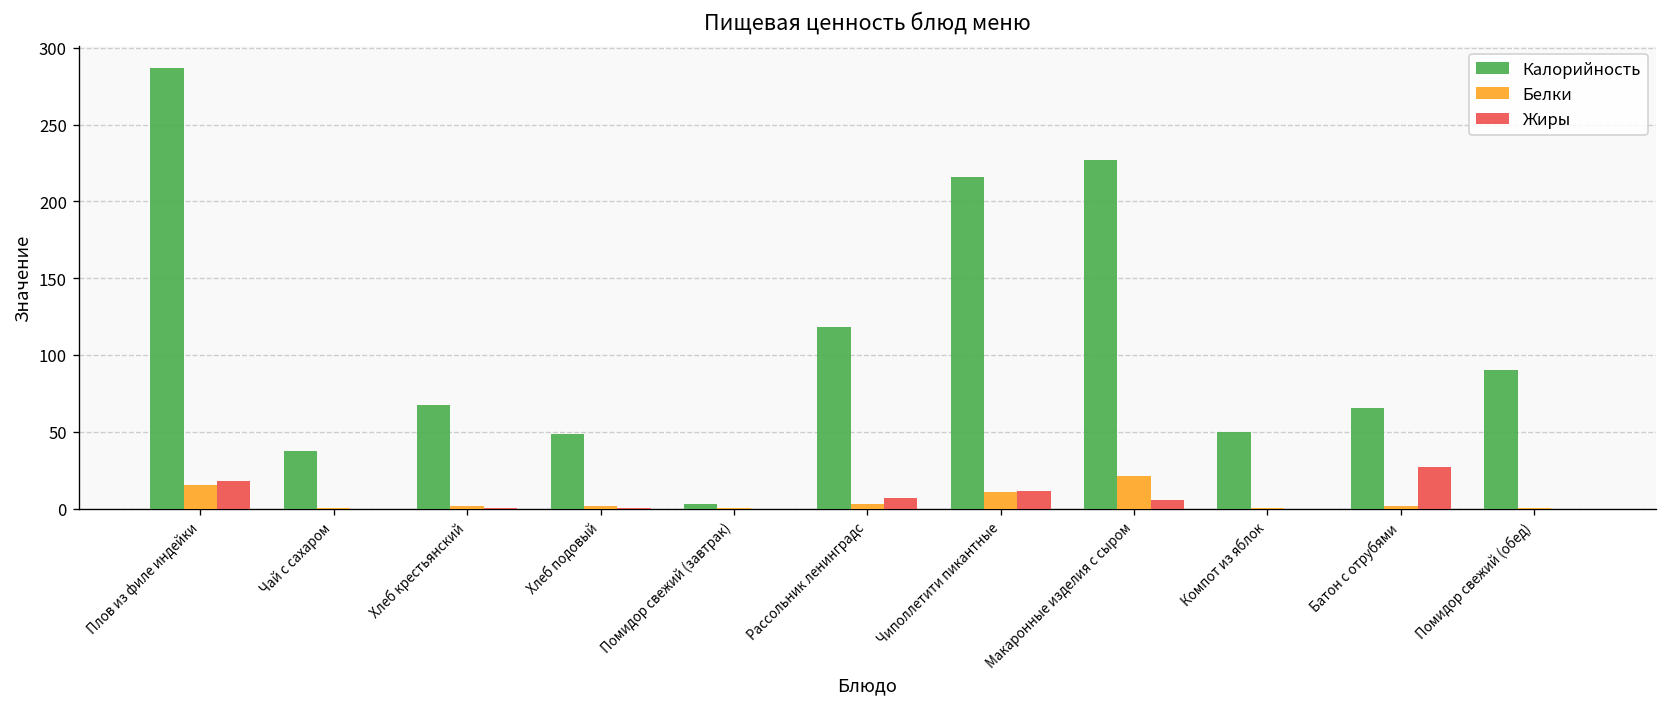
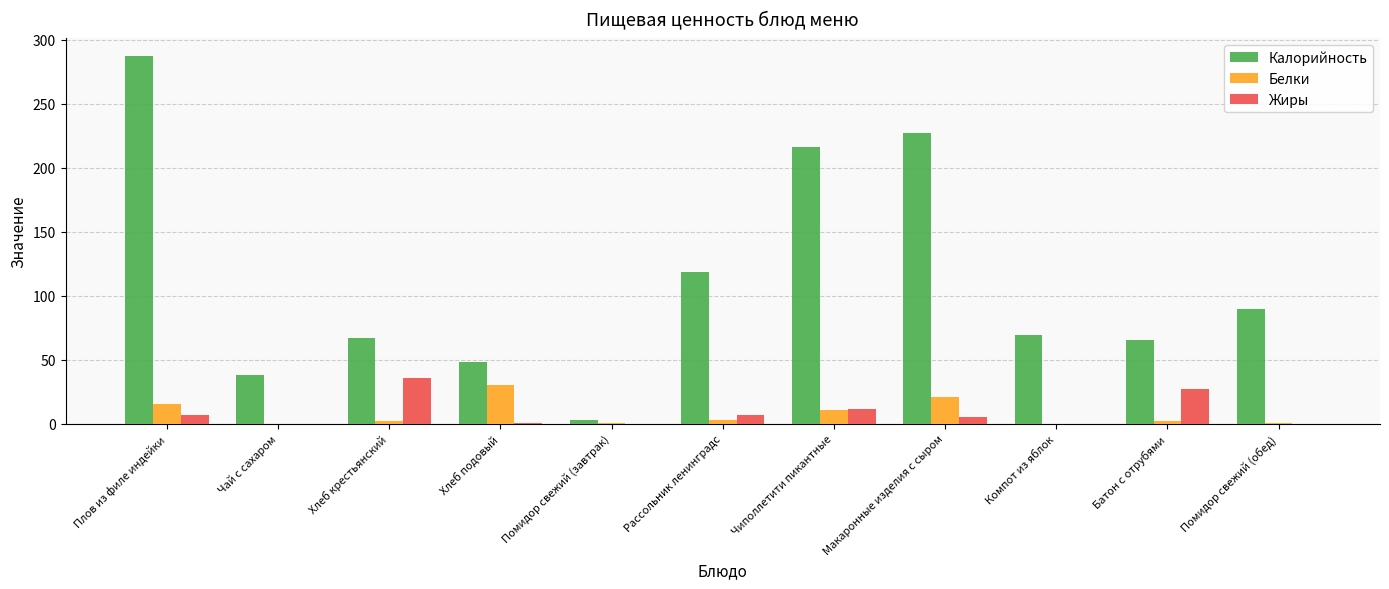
Жиры, Плов из филе индейки: 18 -> 7
Жиры, Хлеб крестьянский: 0 -> 36
Белки, Хлеб подовый: 2 -> 30
Калорийность, Компот из яблок: 50 -> 69
